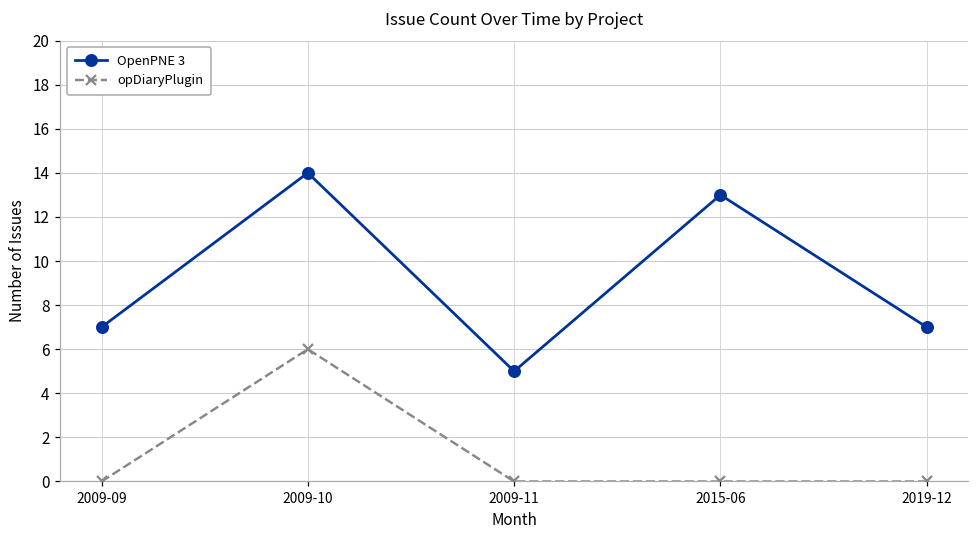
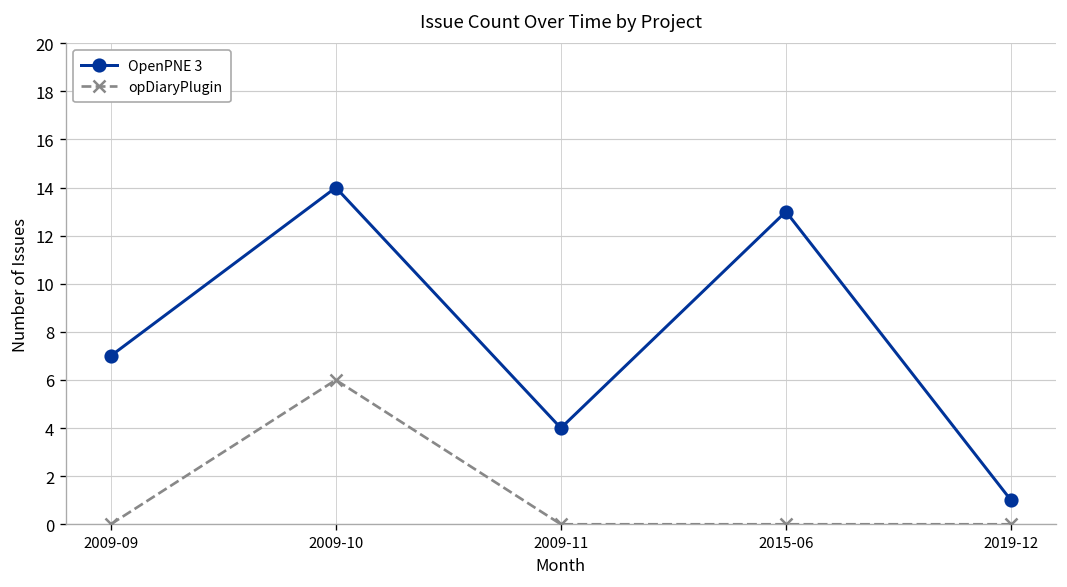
OpenPNE 3, 2009-11: 5 -> 4
OpenPNE 3, 2019-12: 7 -> 1
